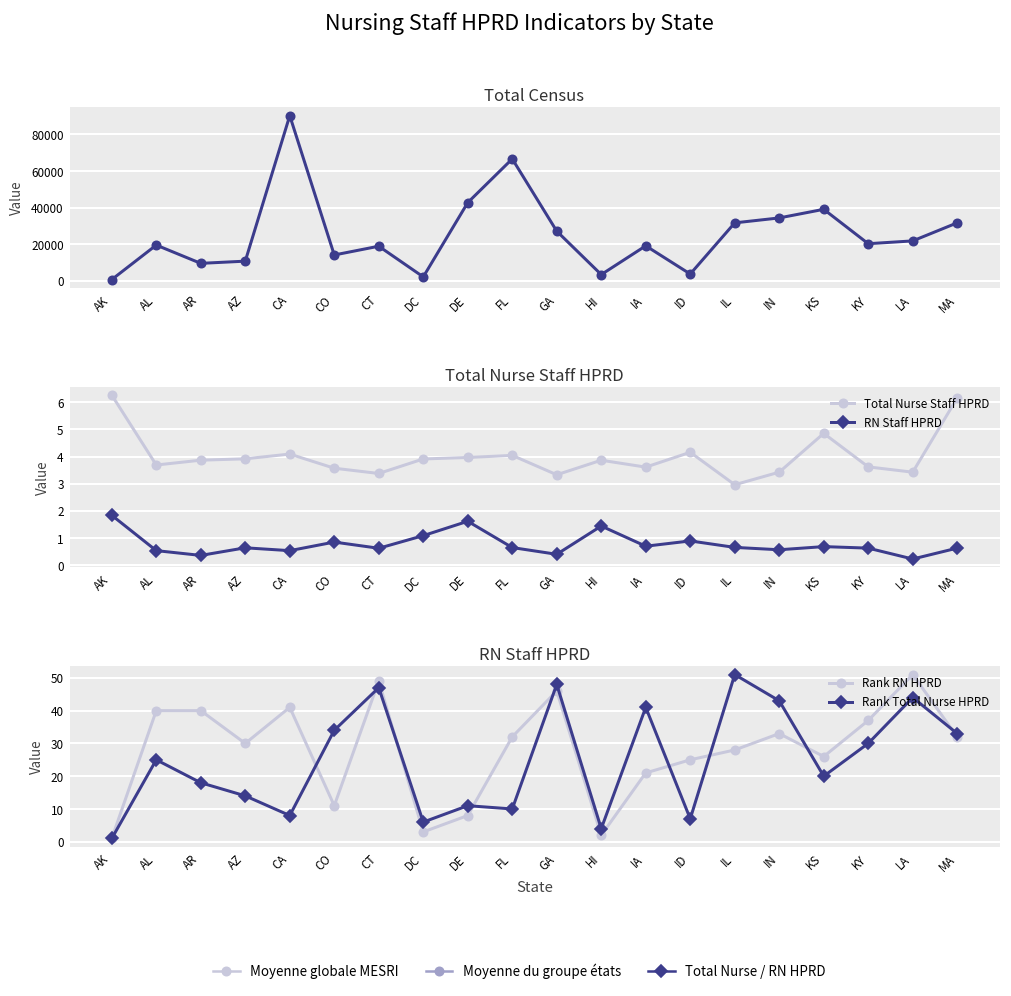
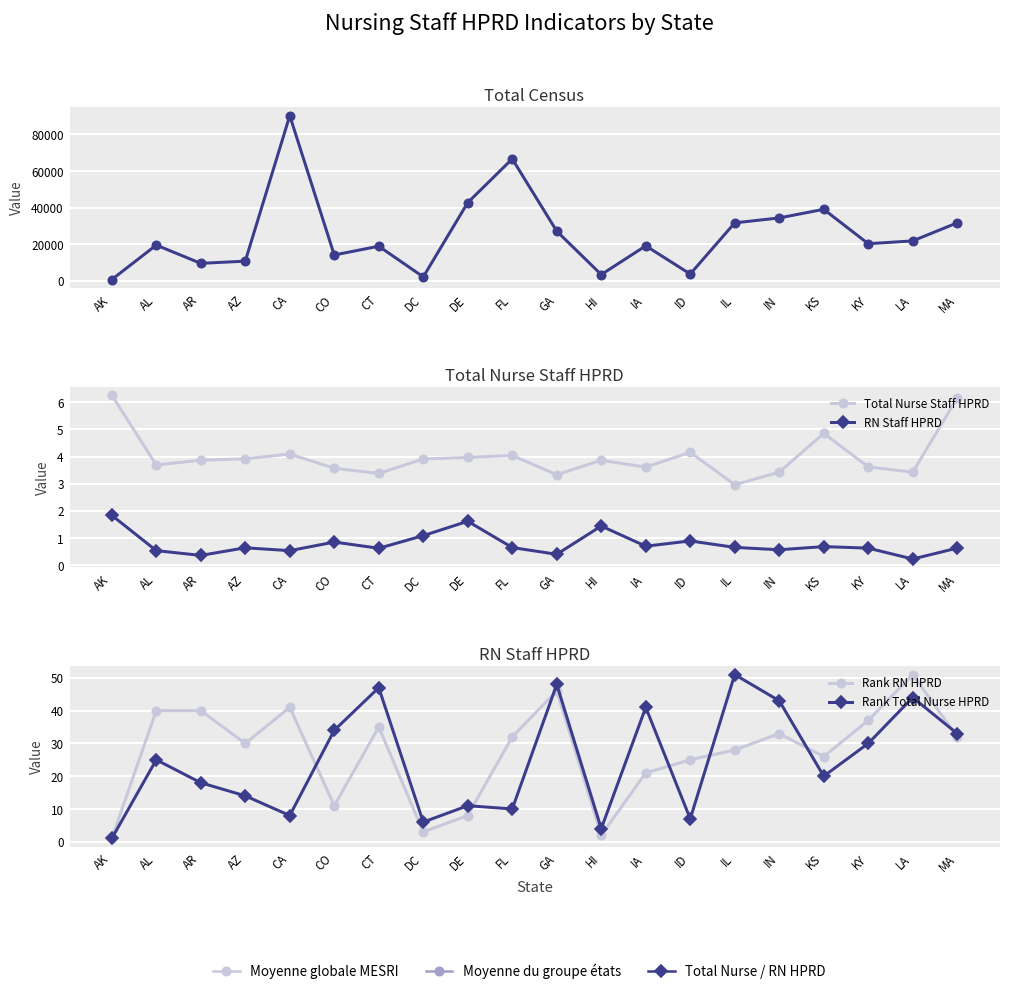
RN Staff HPRD, Rank RN HPRD, CT: 49 -> 35
